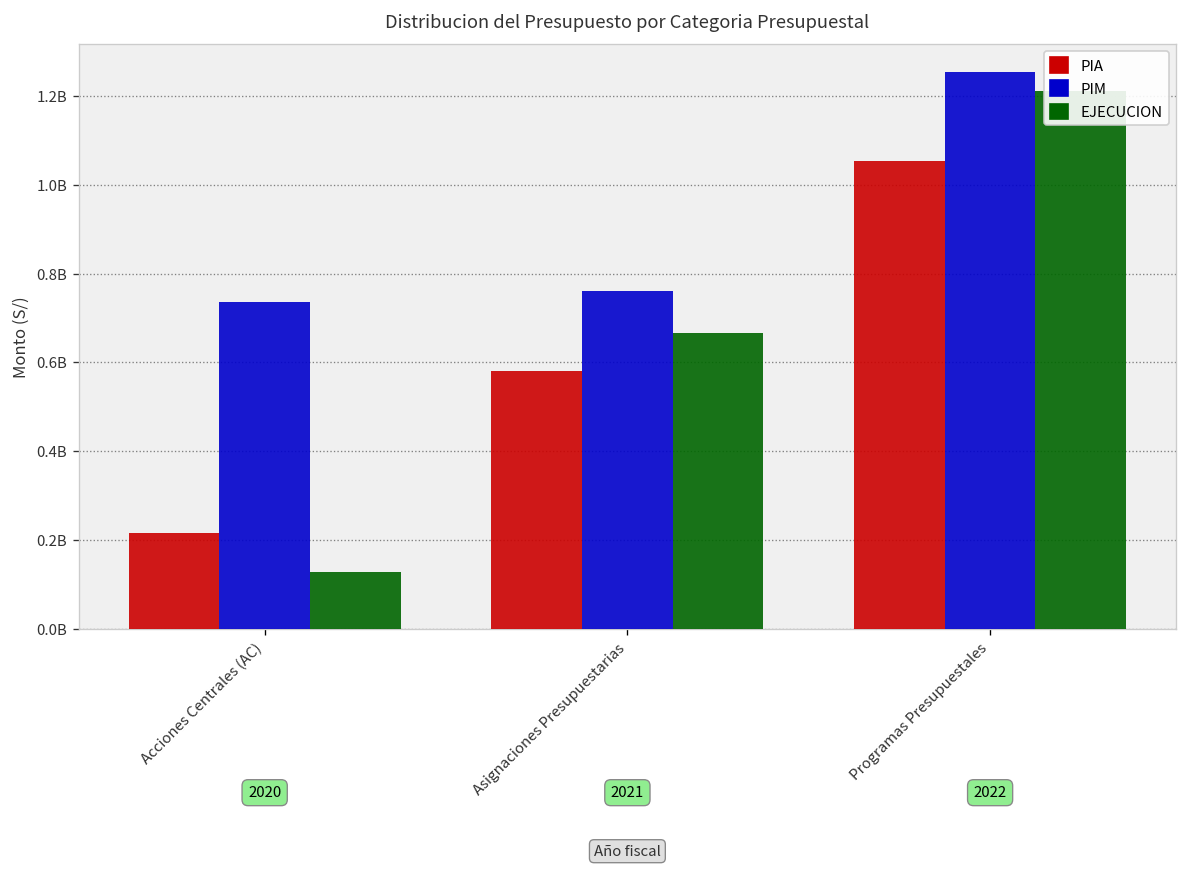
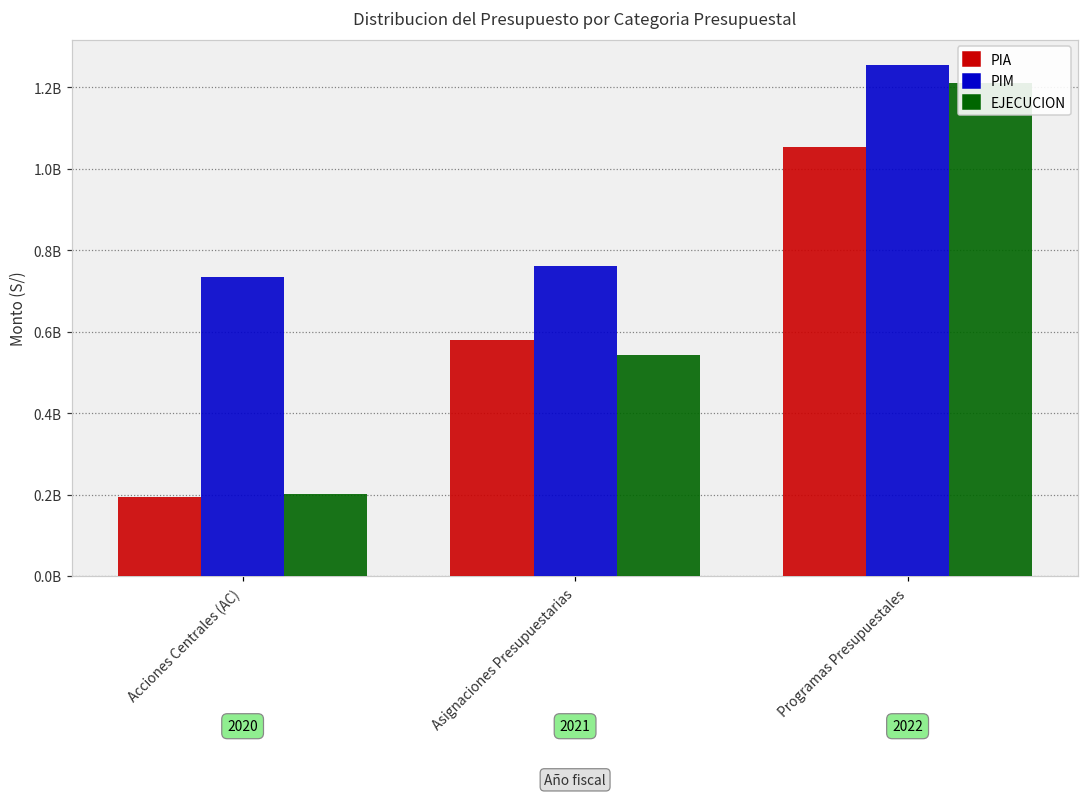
PIA, Acciones Centrales (AC): 220000000 -> 190000000
EJECUCION, Acciones Centrales (AC): 130000000 -> 200000000
EJECUCION, Asignaciones Presupuestarias: 670000000 -> 540000000
